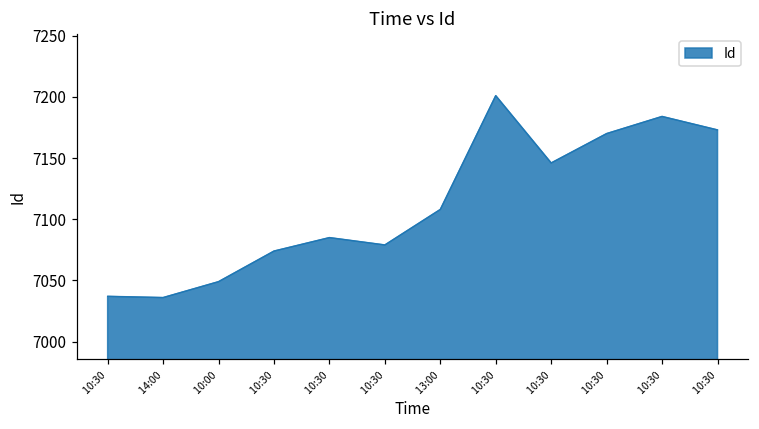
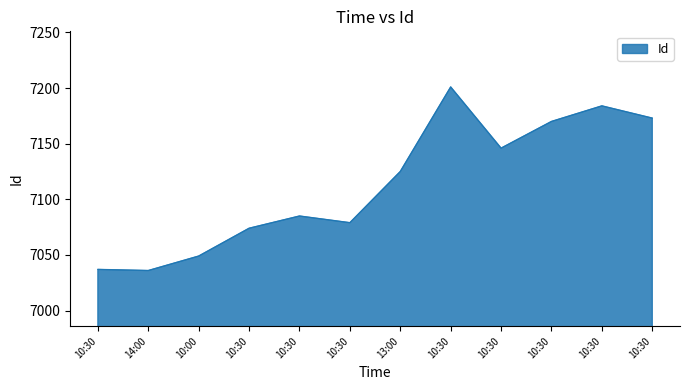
13:00: 7108 -> 7125
